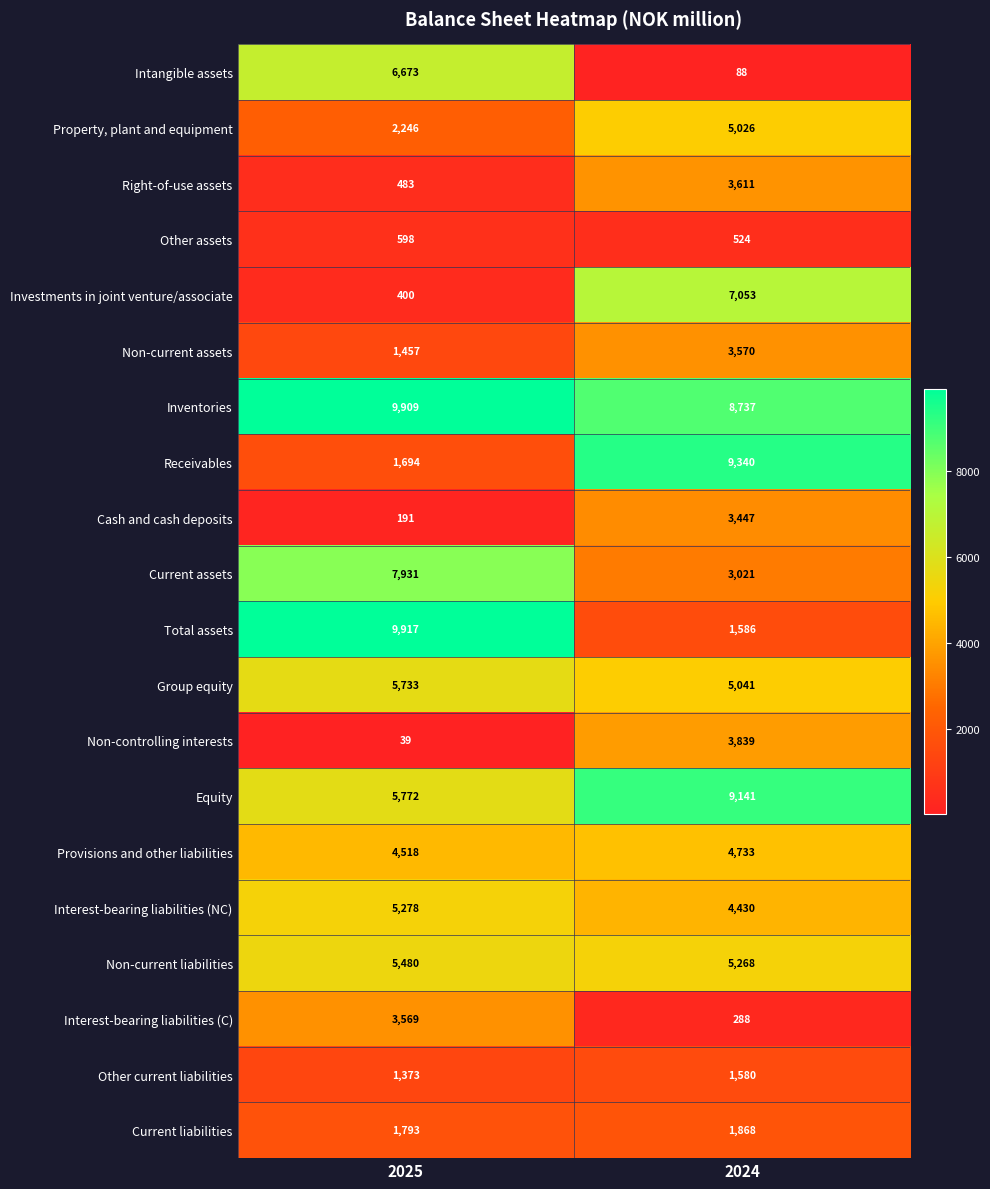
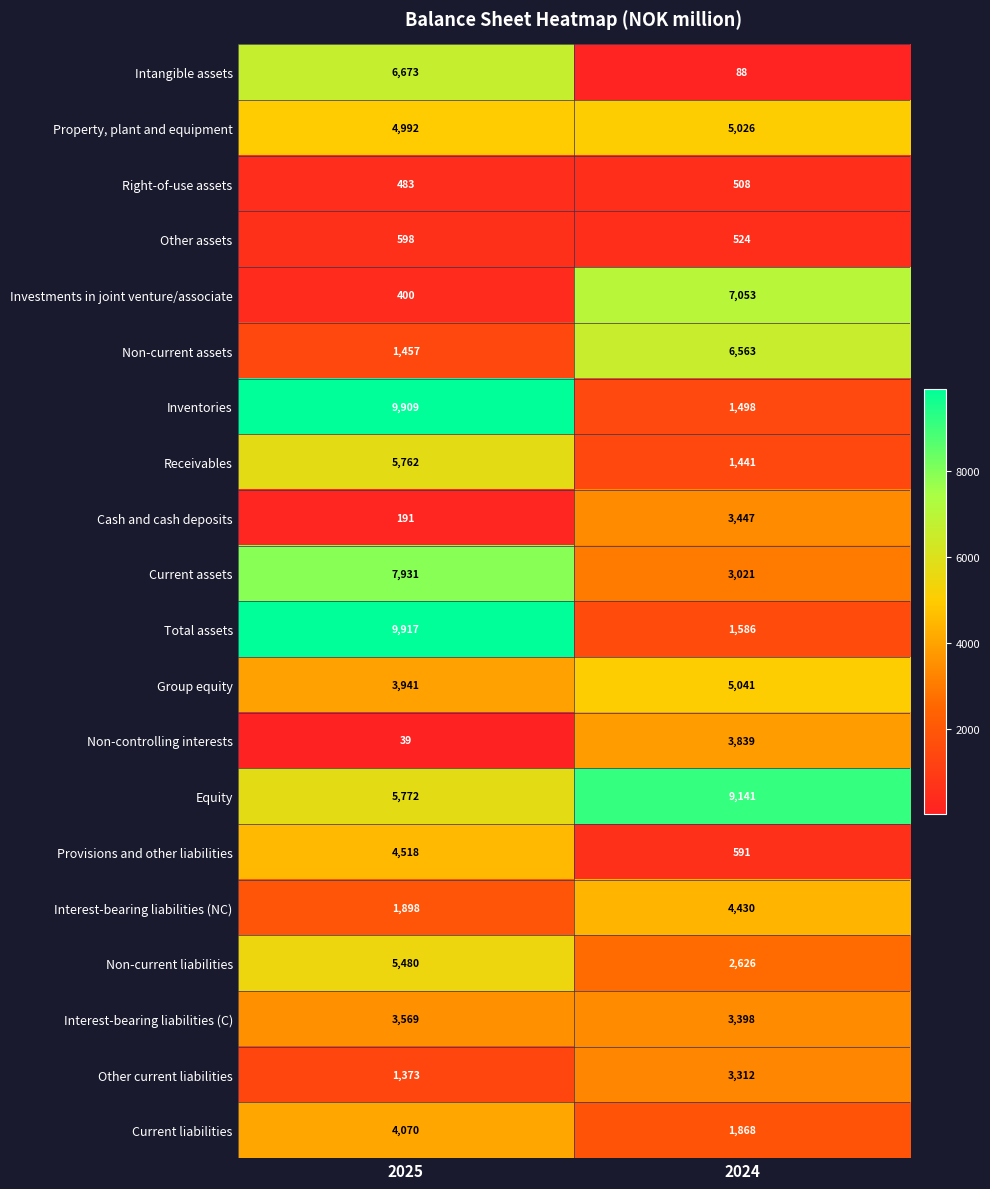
Property, plant and equipment, 2025: 2,246 -> 4,992
Right-of-use assets, 2024: 3,611 -> 508
Non-current assets, 2024: 3,570 -> 6,563
Inventories, 2024: 8,737 -> 1,498
Receivables, 2025: 1,694 -> 5,762
Receivables, 2024: 9,340 -> 1,441
Group equity, 2025: 5,733 -> 3,941
Provisions and other liabilities, 2024: 4,733 -> 591
Interest-bearing liabilities (NC), 2025: 5,278 -> 1,898
Non-current liabilities, 2024: 5,268 -> 2,626
Interest-bearing liabilities (C), 2024: 288 -> 3,398
Other current liabilities, 2024: 1,580 -> 3,312
Current liabilities, 2025: 1,793 -> 4,070
